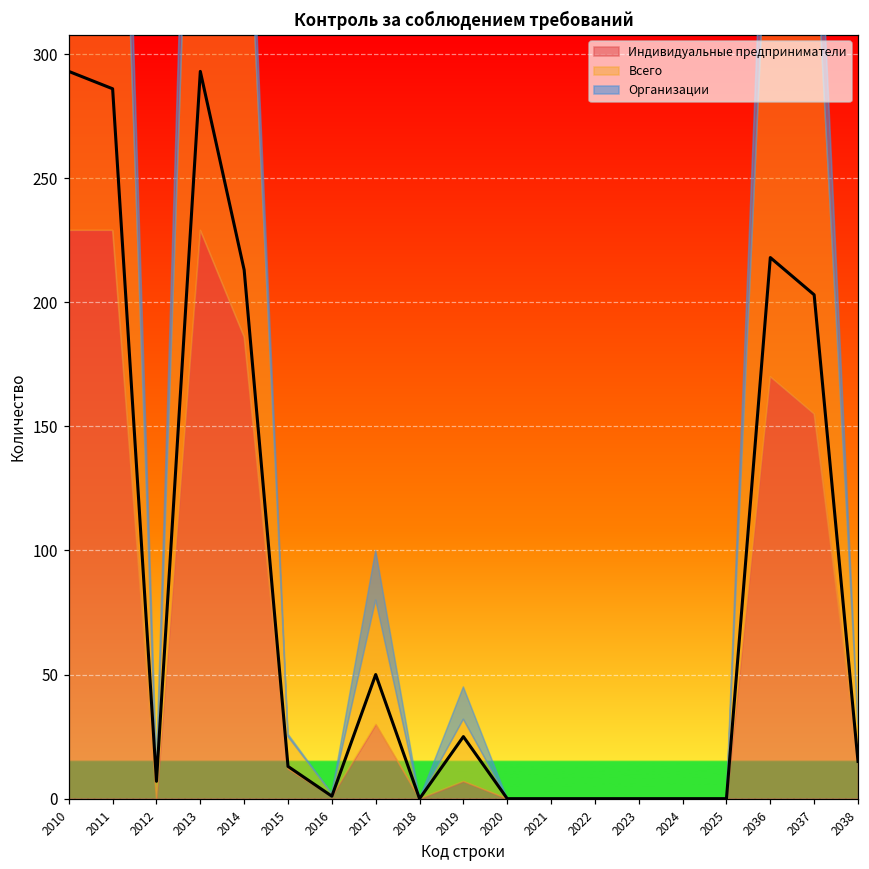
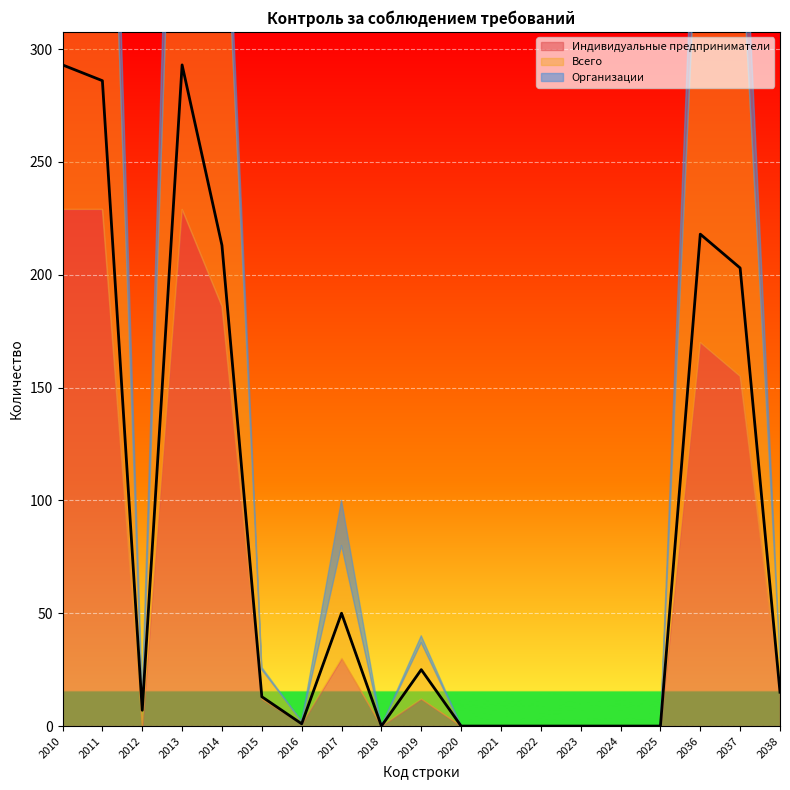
Индивидуальные предприниматели, 2019: 7 -> 12
Организации, 2019: 13 -> 3
